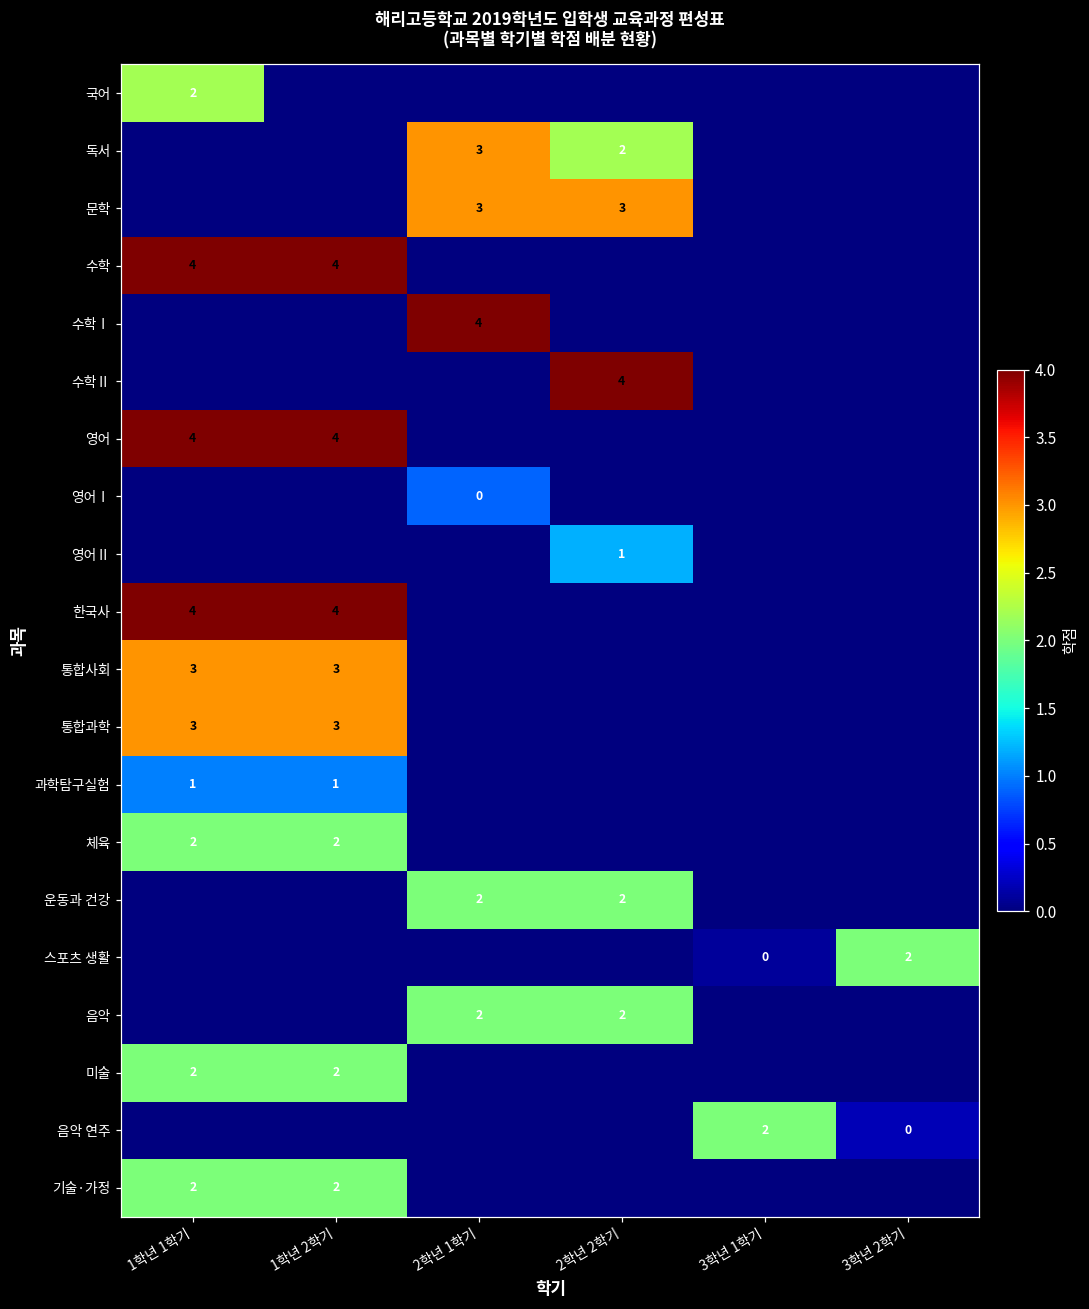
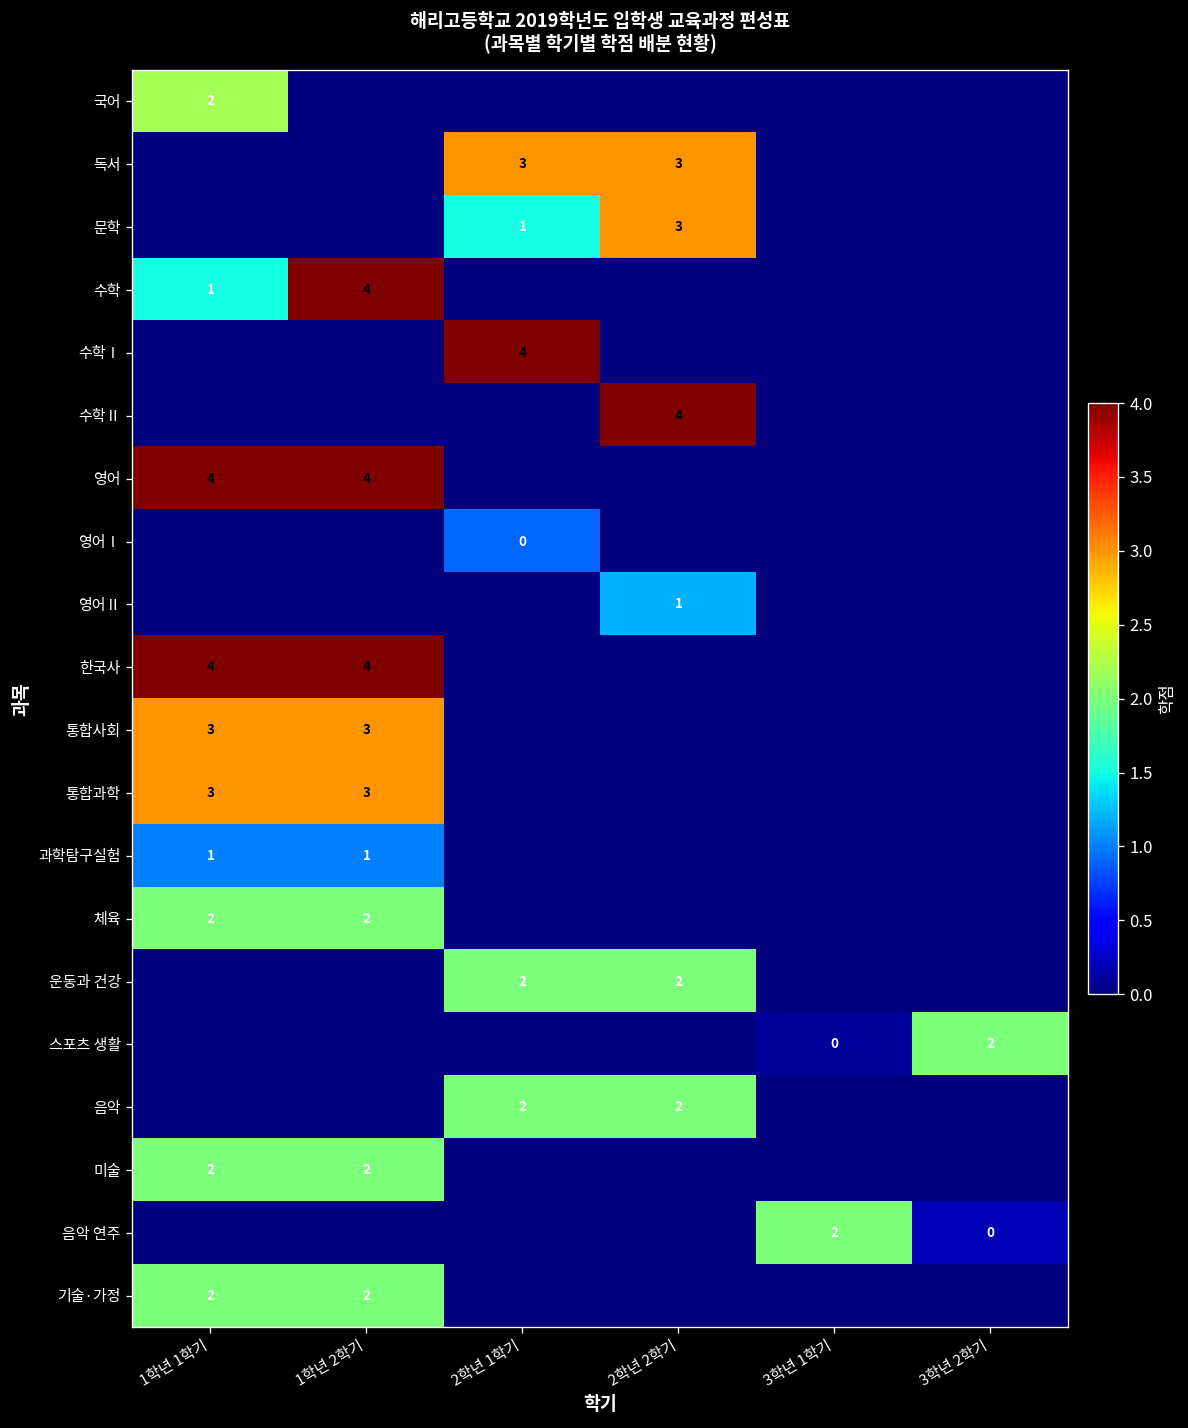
독서, 2학년 2학기: 2 -> 3
문학, 2학년 1학기: 3 -> 1
수학, 1학년 1학기: 4 -> 1
